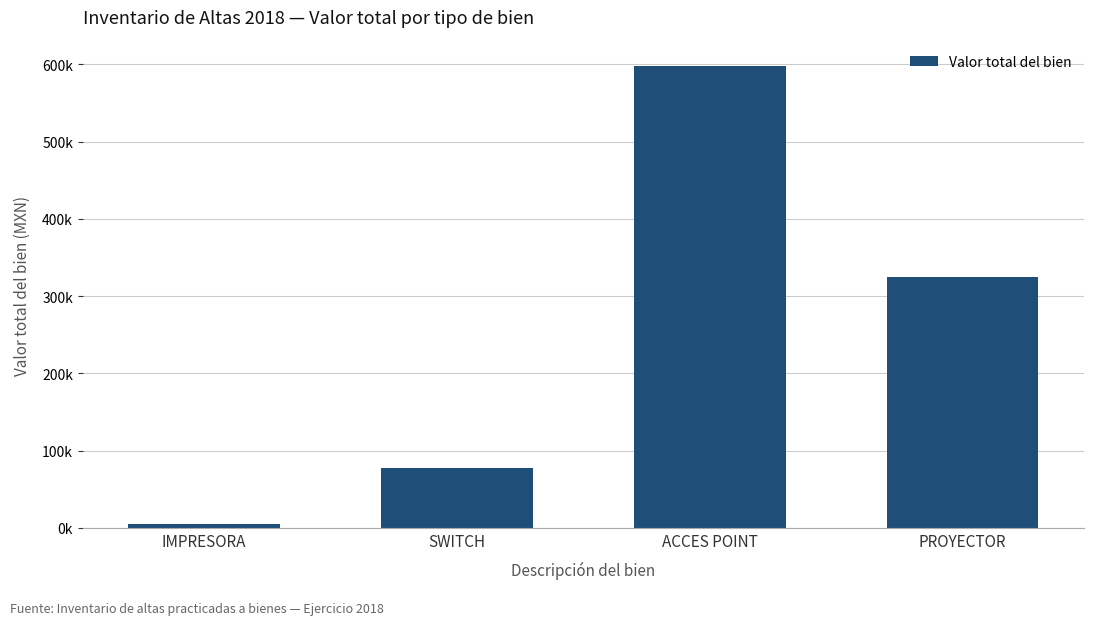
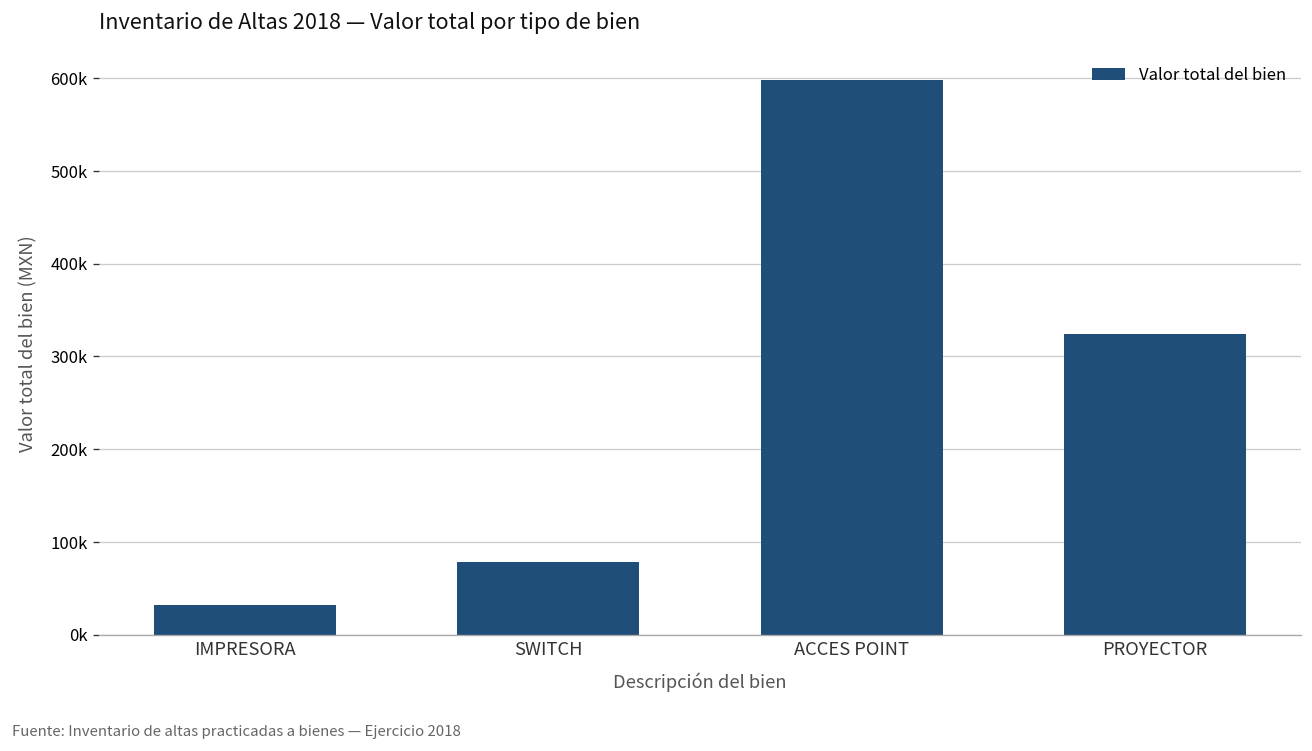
IMPRESORA: 10000 -> 30000
